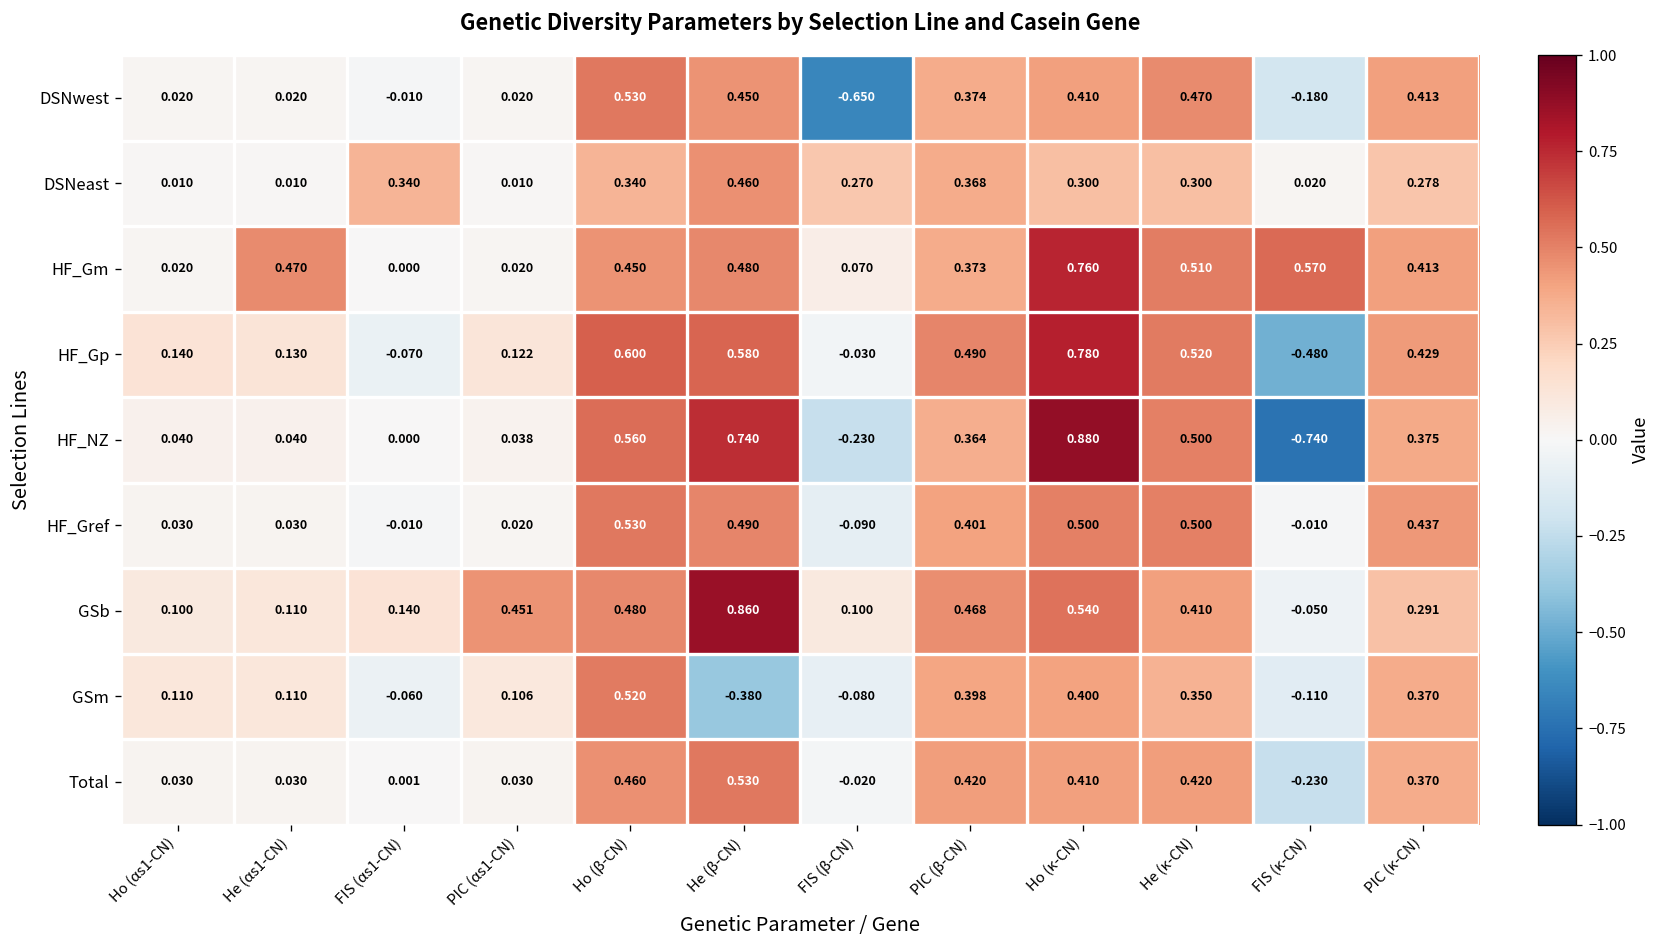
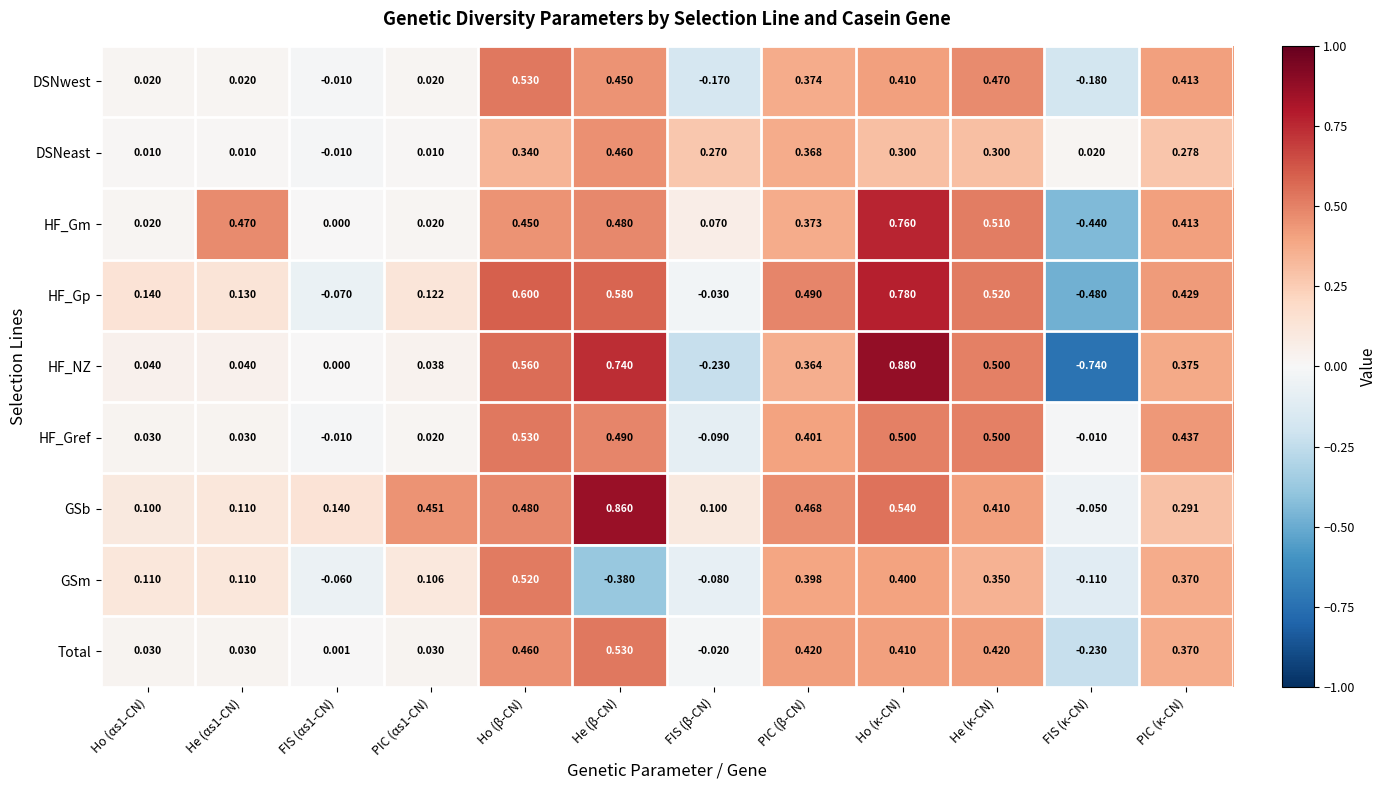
DSNwest, FIS (β-CN): -0.650 -> -0.170
DSNeast, FIS (αs1-CN): 0.340 -> -0.010
HF_Gm, FIS (κ-CN): 0.570 -> -0.440
